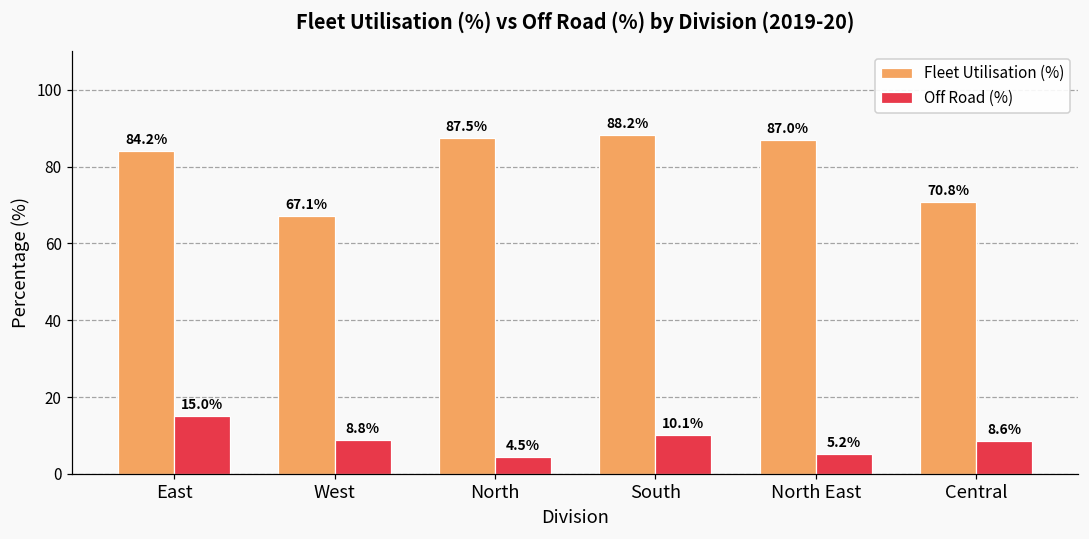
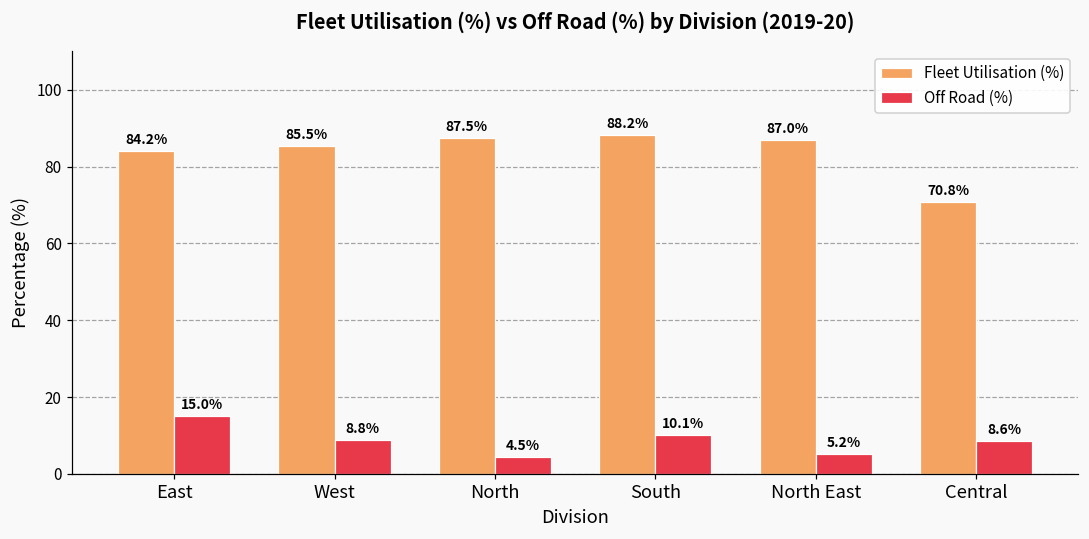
Fleet Utilisation (%), West: 67.1% -> 85.5%
